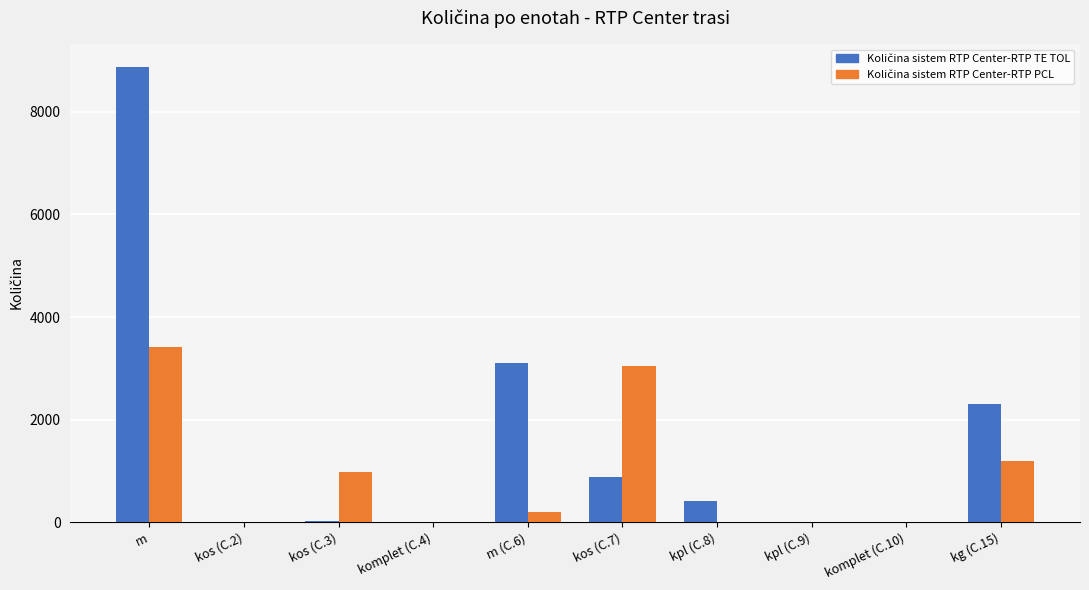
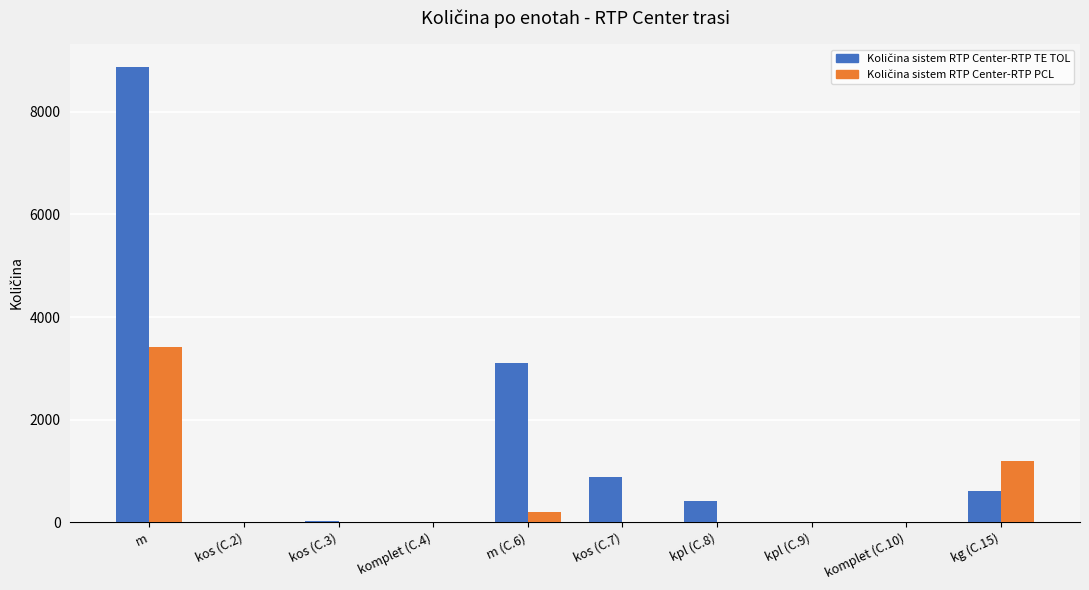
Količina sistem RTP Center-RTP PCL, kos (C.3): 1000 -> 0
Količina sistem RTP Center-RTP PCL, kos (C.7): 3100 -> 0
Količina sistem RTP Center-RTP TE TOL, kg (C.15): 2300 -> 600
